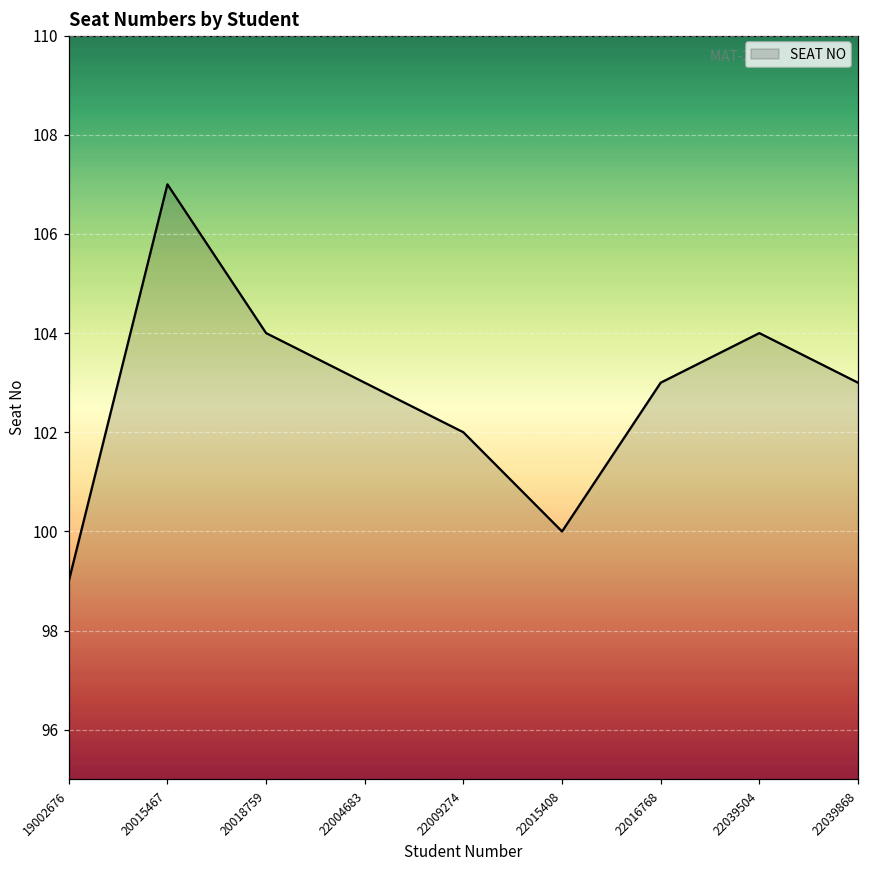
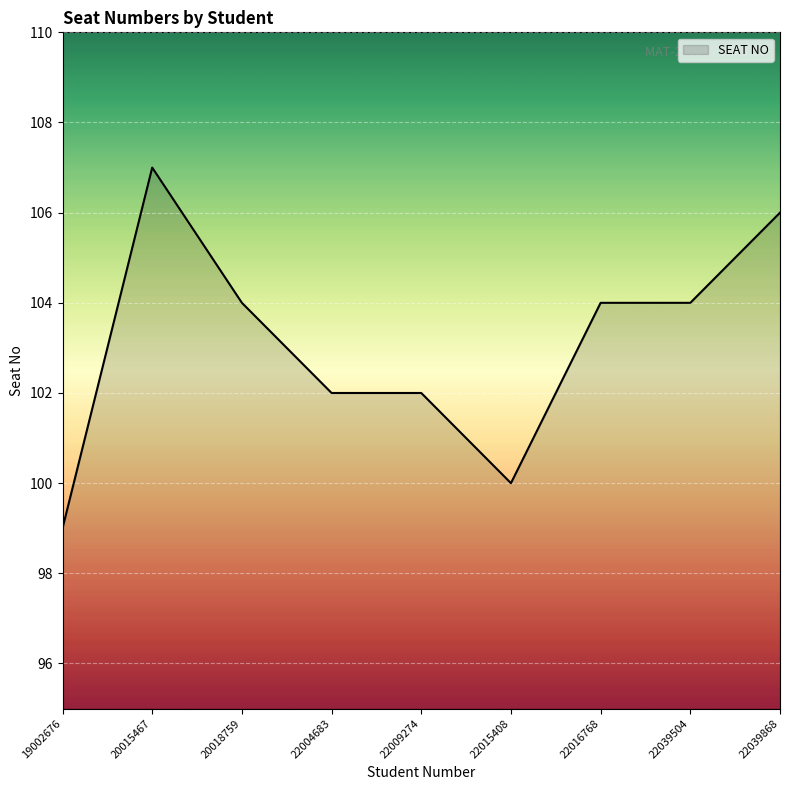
22004683: 103 -> 102
22016768: 103 -> 104
22039868: 103 -> 106
